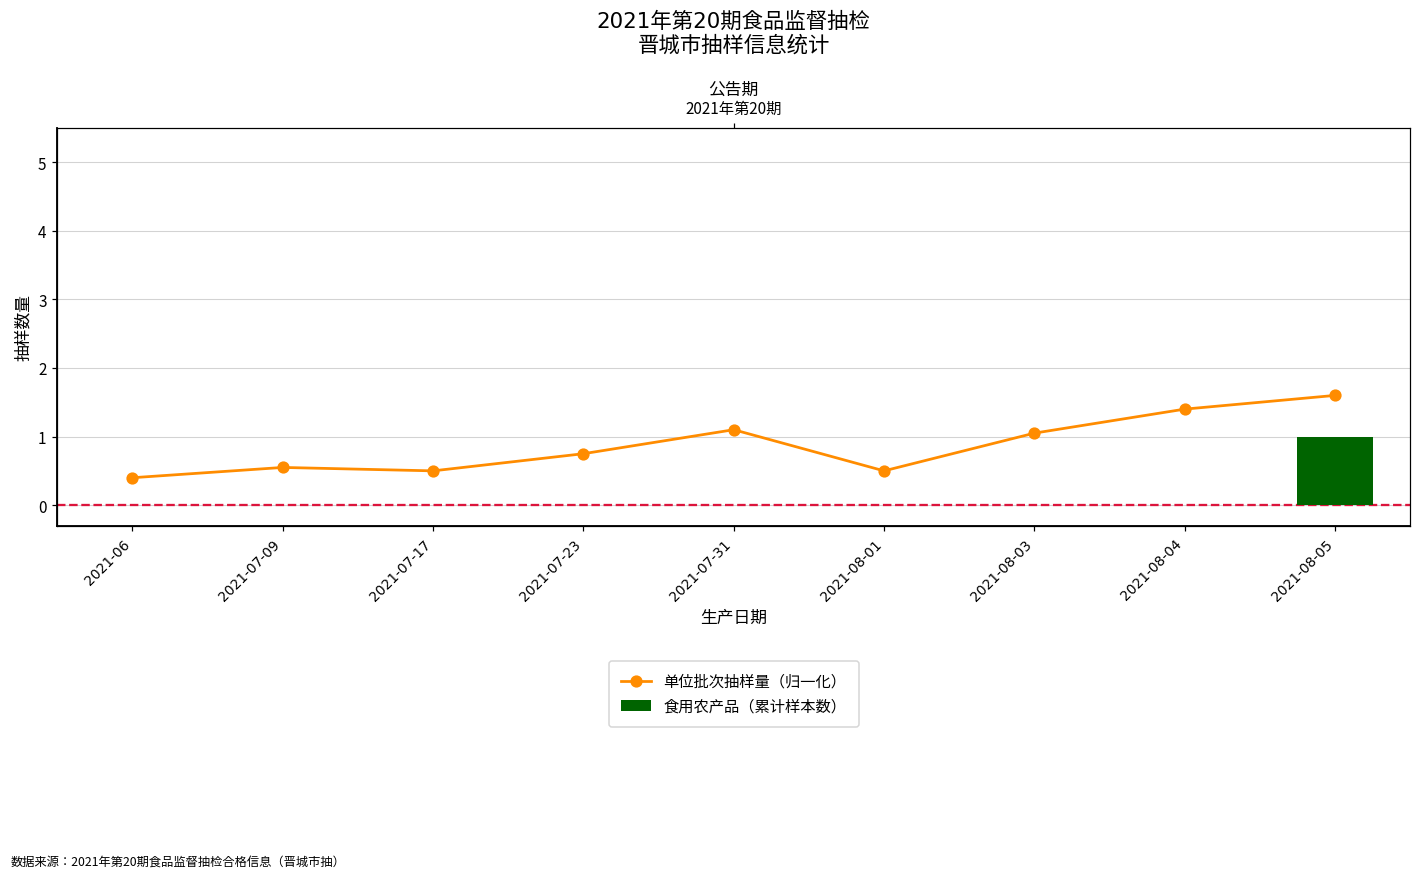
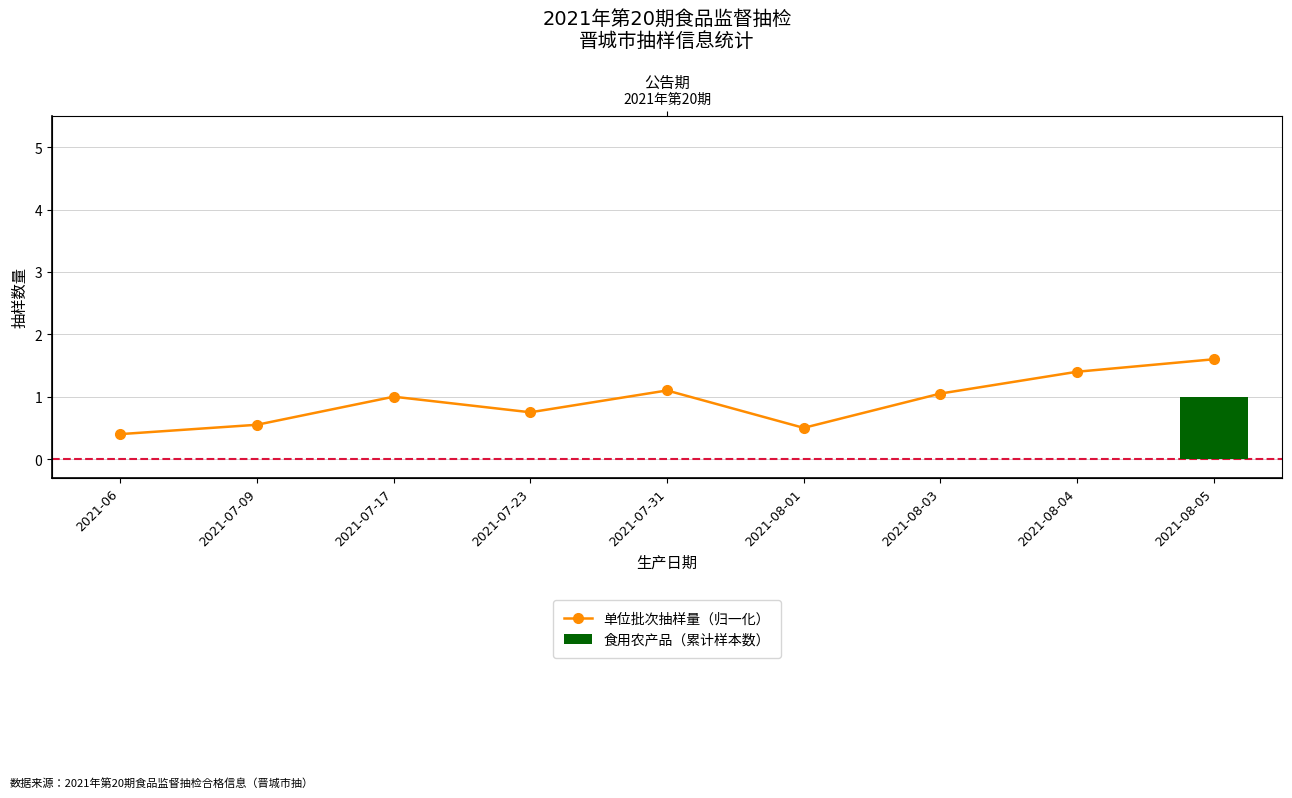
单位批次抽样量（归一化）, 2021-07-17: 0.5 -> 1.0
